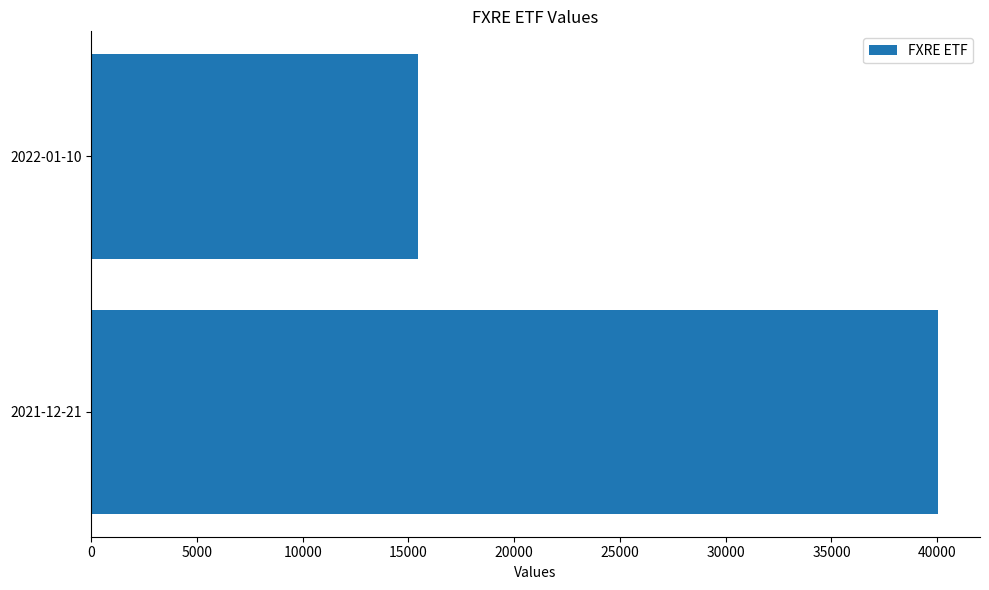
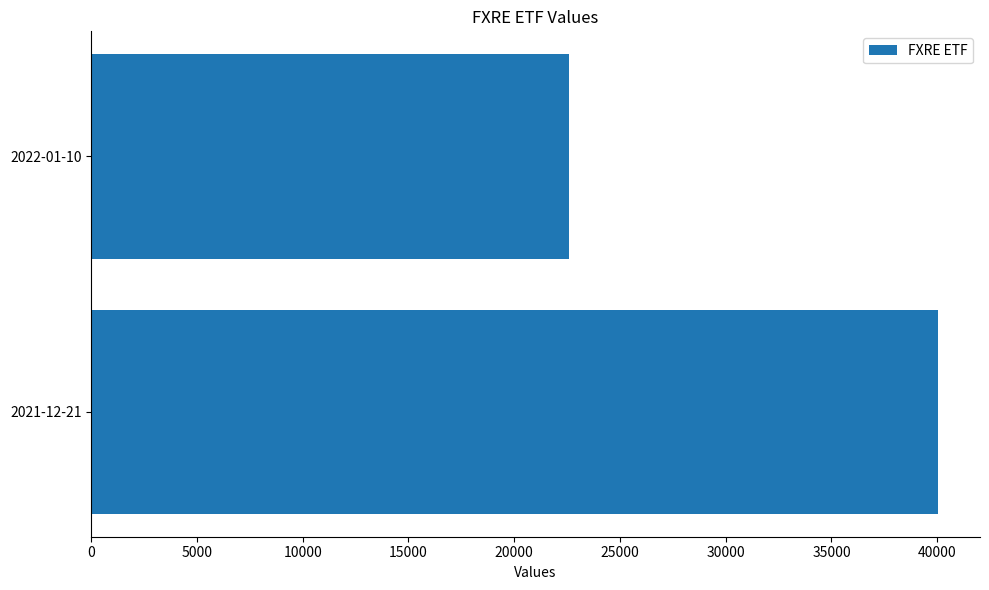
2022-01-10: 15500 -> 22600
